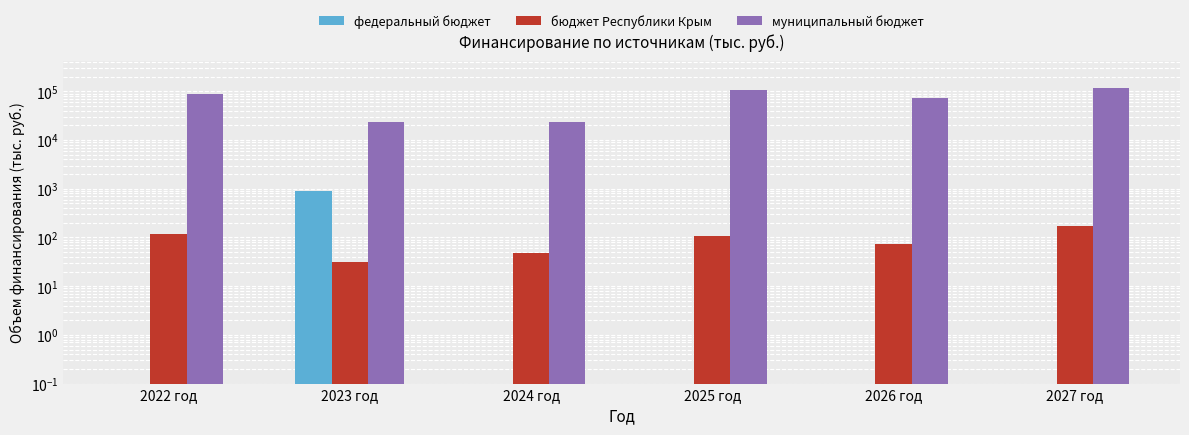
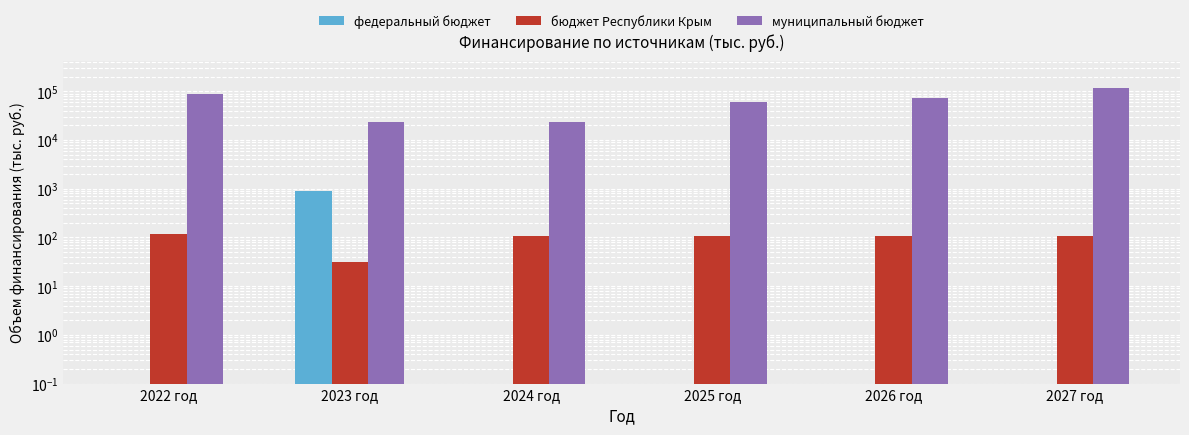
бюджет Республики Крым, 2024 год: 50 -> 110
муниципальный бюджет, 2025 год: 110000 -> 60000
бюджет Республики Крым, 2026 год: 70 -> 110
бюджет Республики Крым, 2027 год: 170 -> 110
